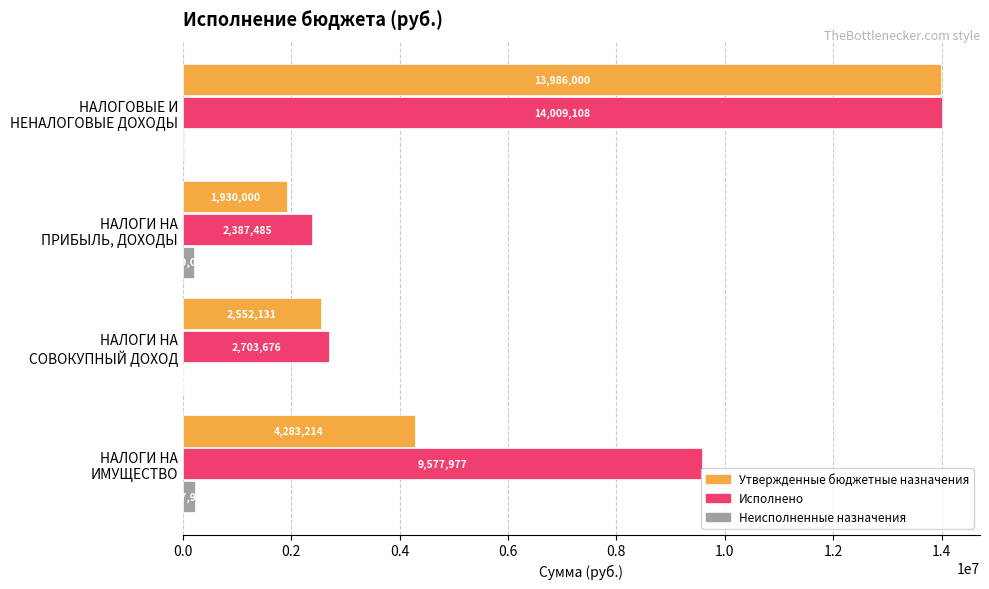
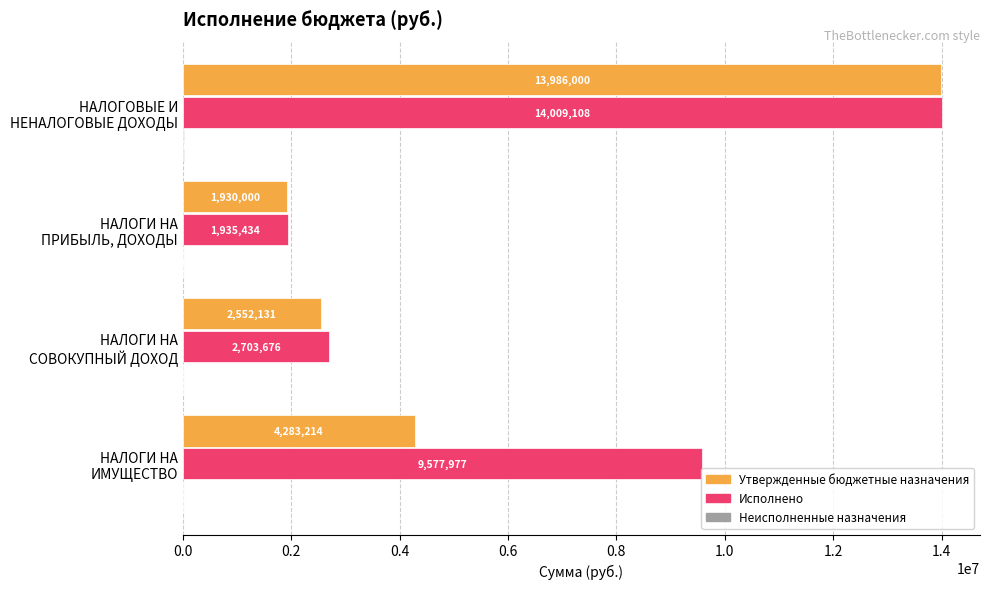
Исполнено, НАЛОГИ НА ПРИБЫЛЬ, ДОХОДЫ: 2,387,485 -> 1,935,434
Неисполненные назначения, НАЛОГИ НА ПРИБЫЛЬ, ДОХОДЫ: 200000 -> 0
Неисполненные назначения, НАЛОГИ НА ИМУЩЕСТВО: 200000 -> 0
